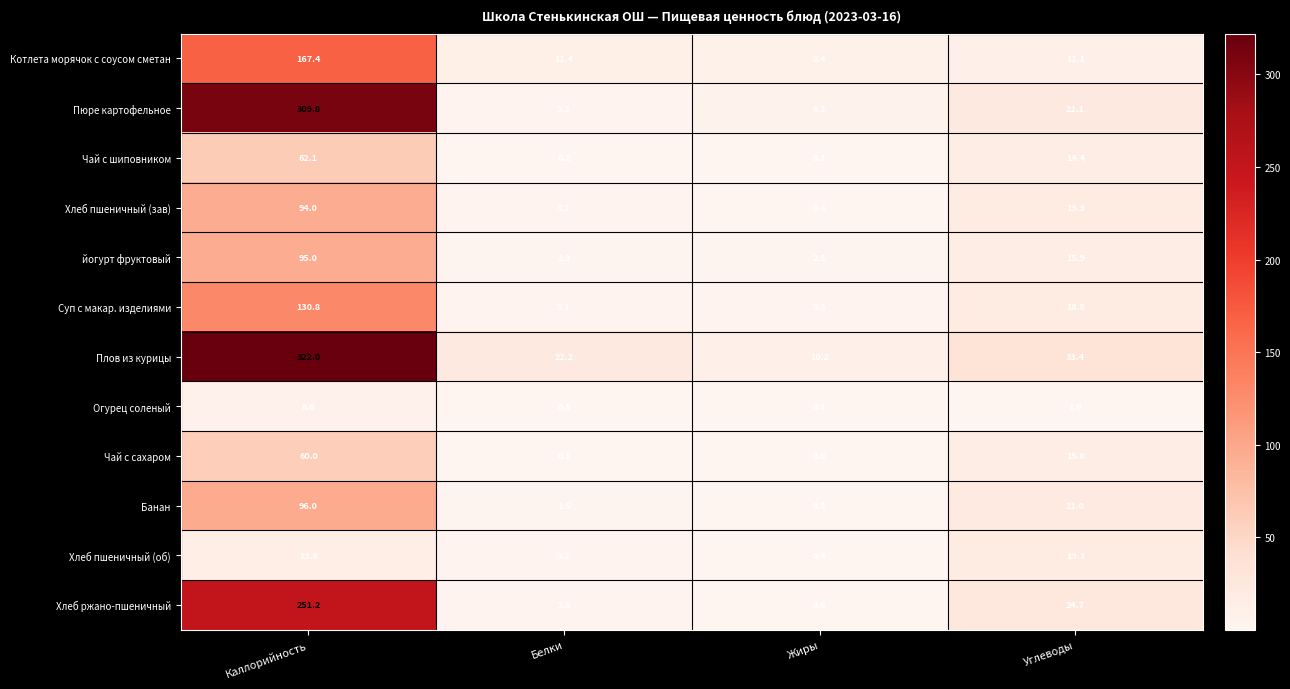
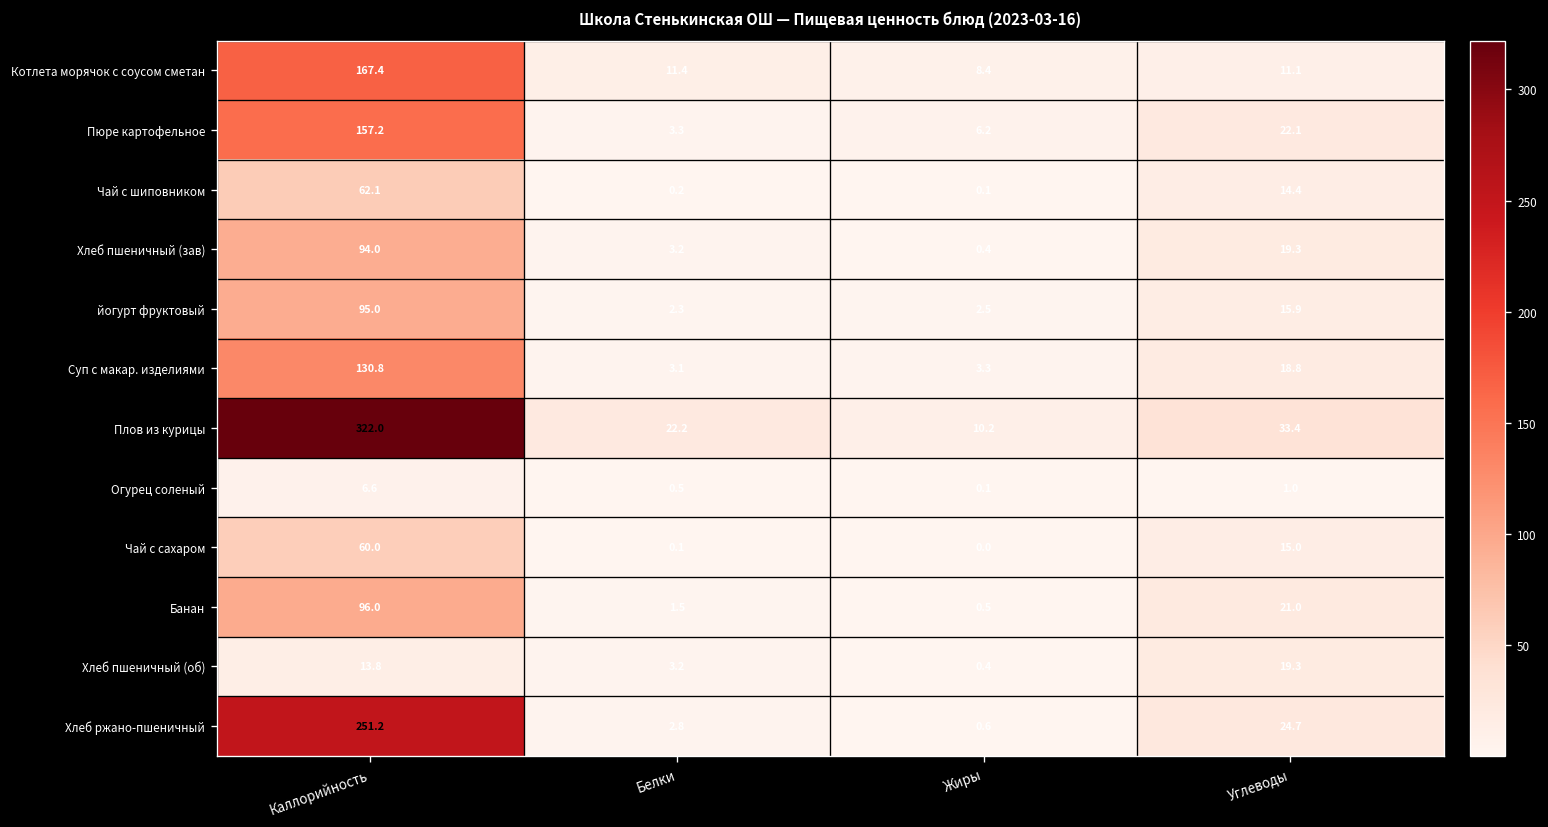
Пюре картофельное, Каллорийность: 309.8 -> 157.2
